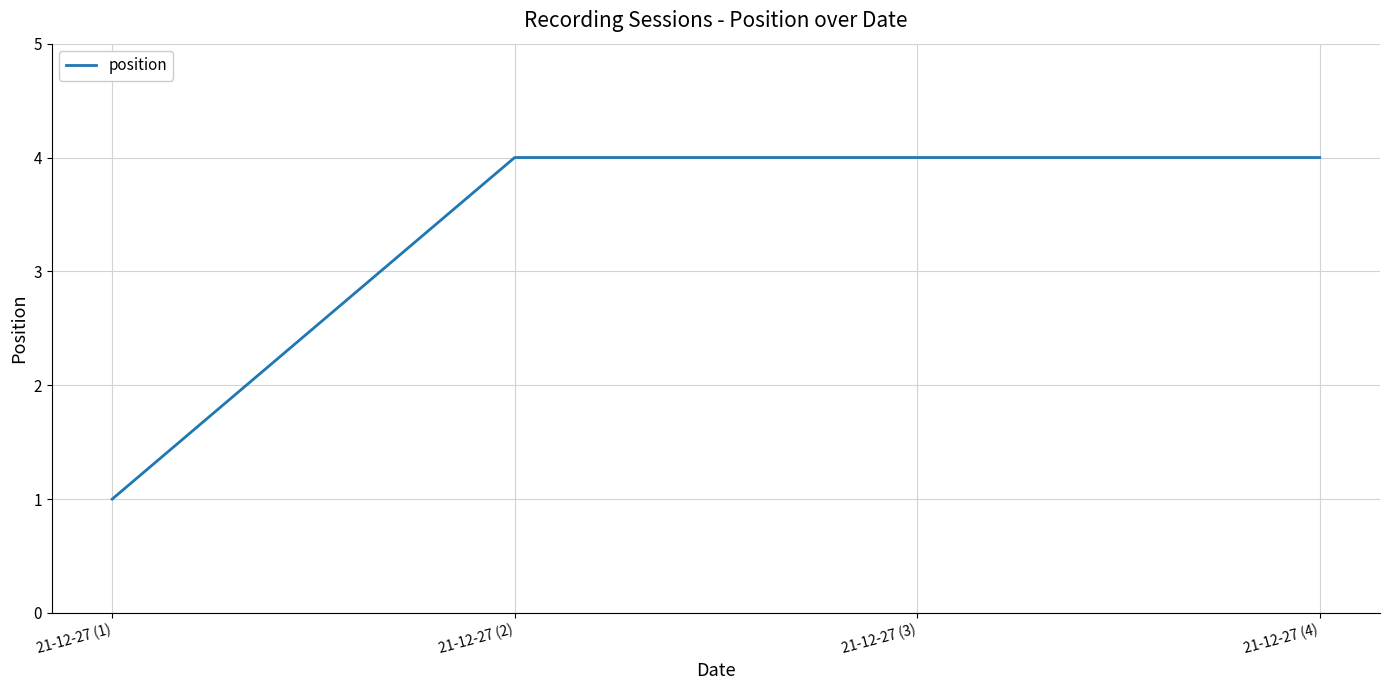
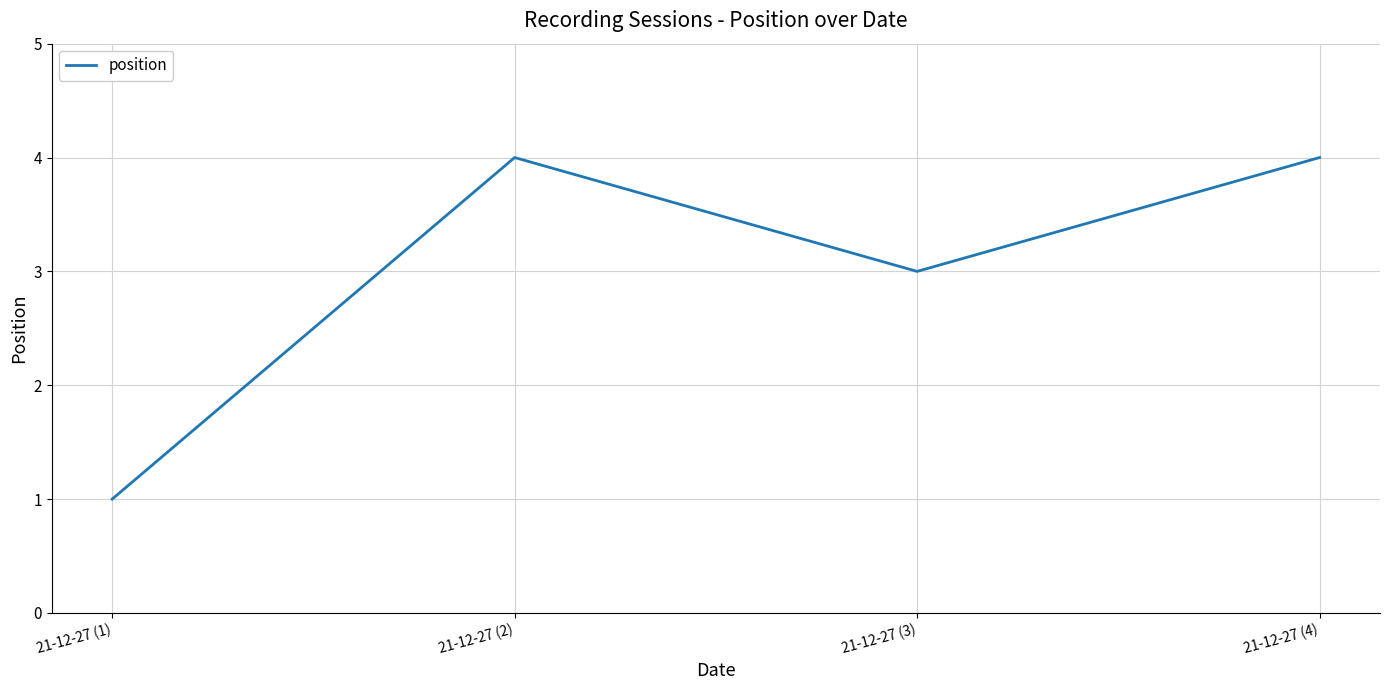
21-12-27 (3): 4 -> 3
